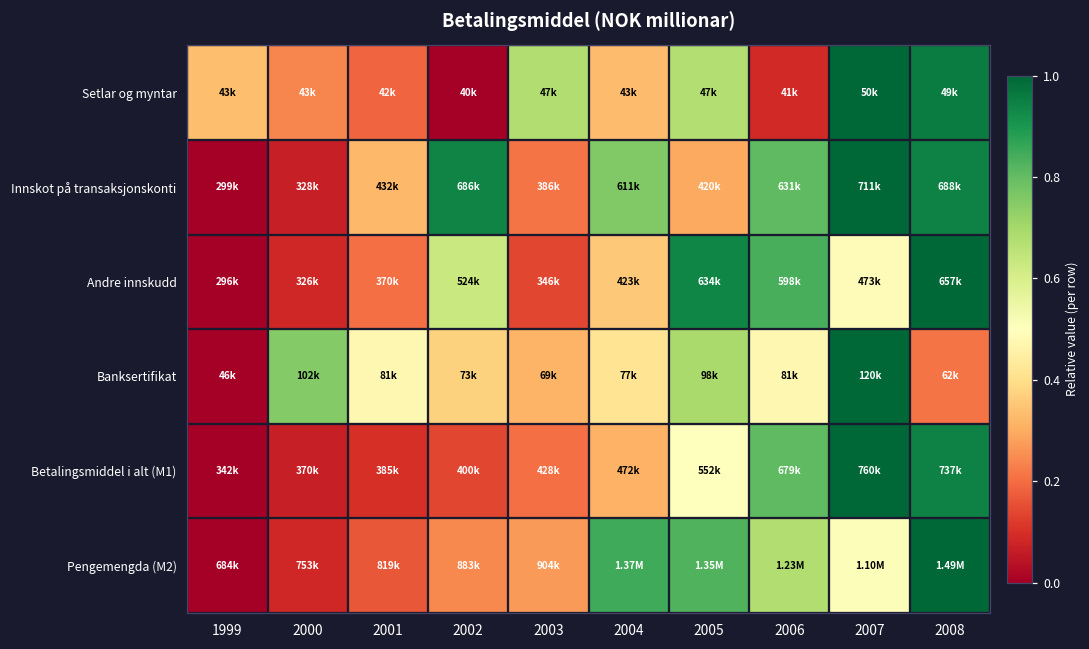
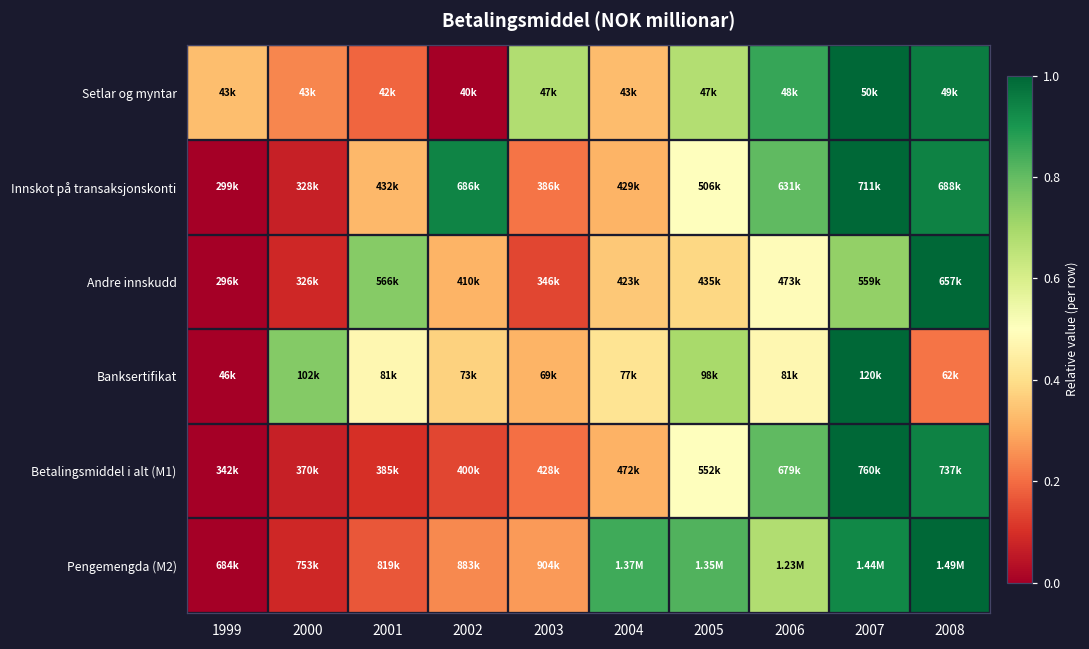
Setlar og myntar, 2006: 41k -> 48k
Innskot på transaksjonskonti, 2004: 611k -> 429k
Innskot på transaksjonskonti, 2005: 420k -> 506k
Andre innskudd, 2001: 370k -> 566k
Andre innskudd, 2002: 524k -> 410k
Andre innskudd, 2005: 634k -> 435k
Andre innskudd, 2006: 598k -> 473k
Andre innskudd, 2007: 473k -> 559k
Pengemengda (M2), 2007: 1.10M -> 1.44M
